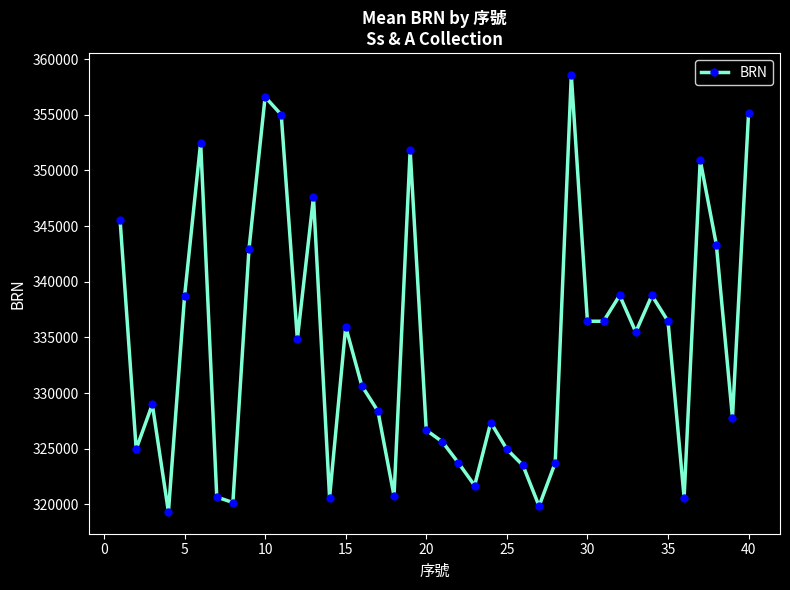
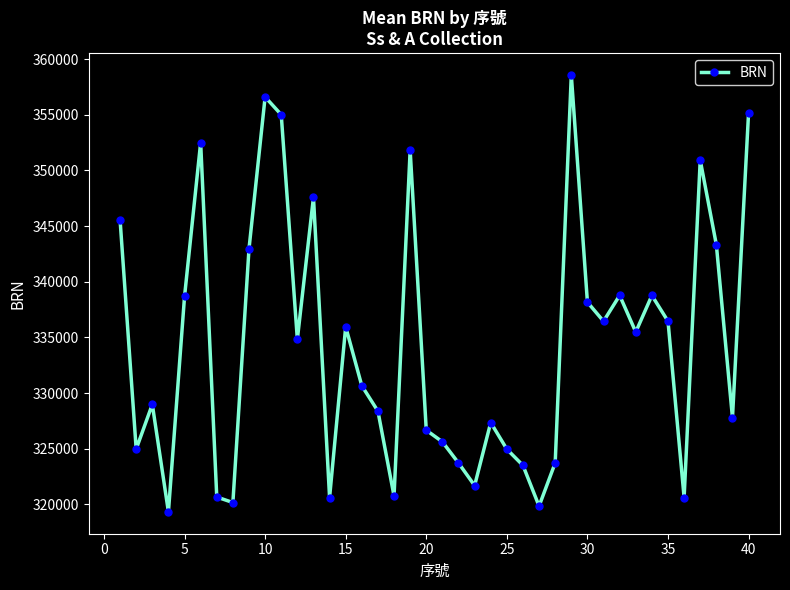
30: 336500 -> 338200
